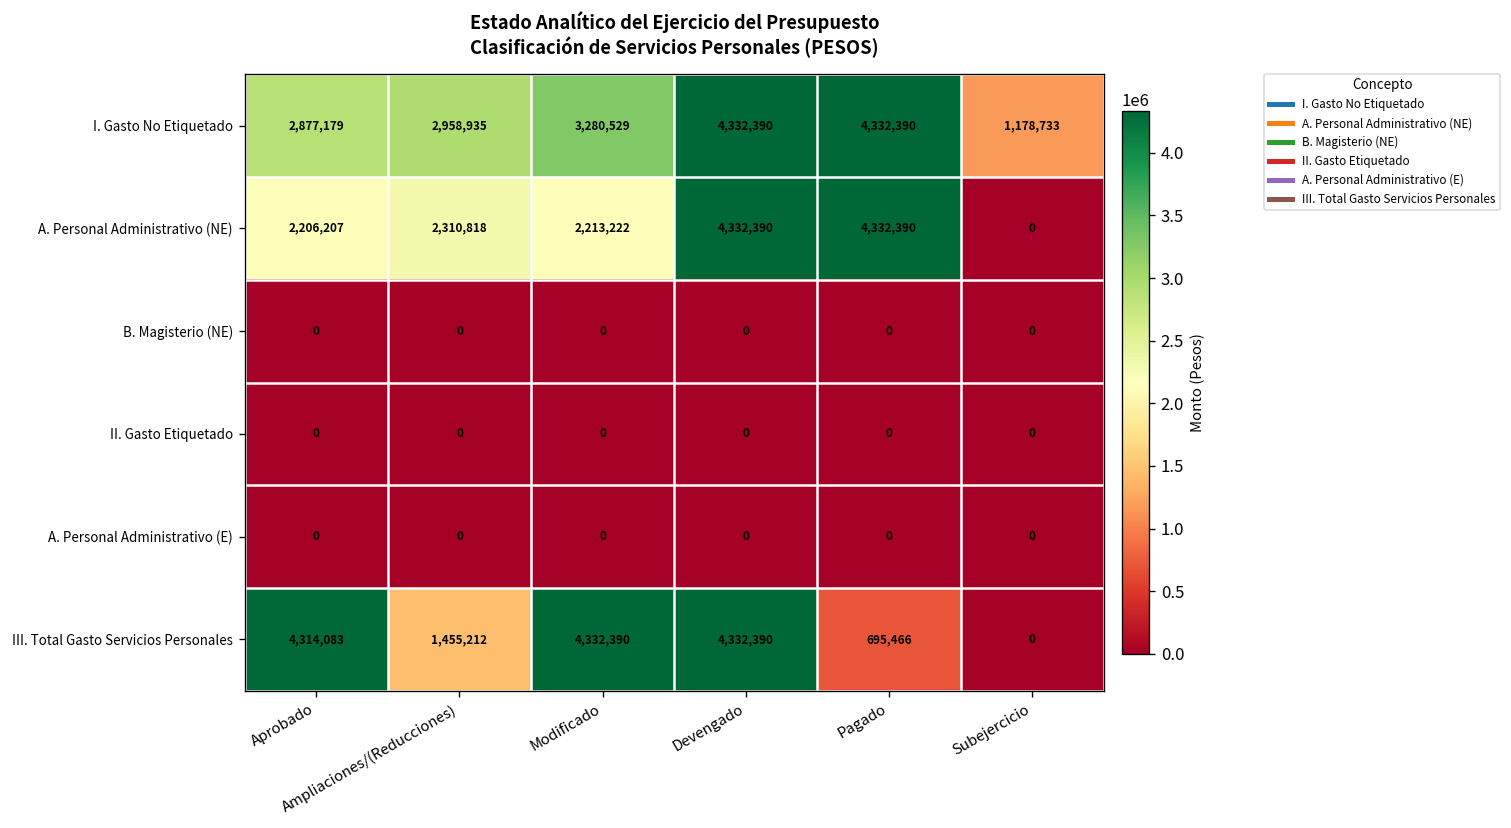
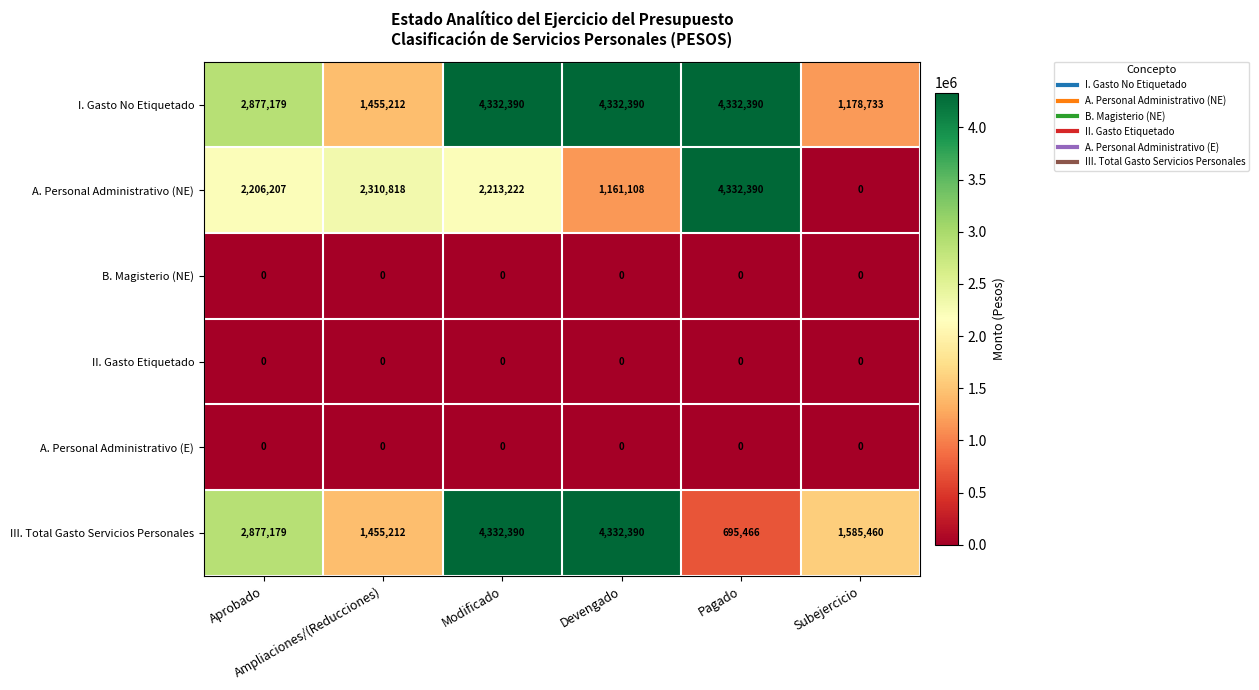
I. Gasto No Etiquetado, Ampliaciones/(Reducciones): 2,958,935 -> 1,455,212
I. Gasto No Etiquetado, Modificado: 3,280,529 -> 4,332,390
A. Personal Administrativo (NE), Devengado: 4,332,390 -> 1,161,108
III. Total Gasto Servicios Personales, Aprobado: 4,314,083 -> 2,877,179
III. Total Gasto Servicios Personales, Subejercicio: 0 -> 1,585,460
